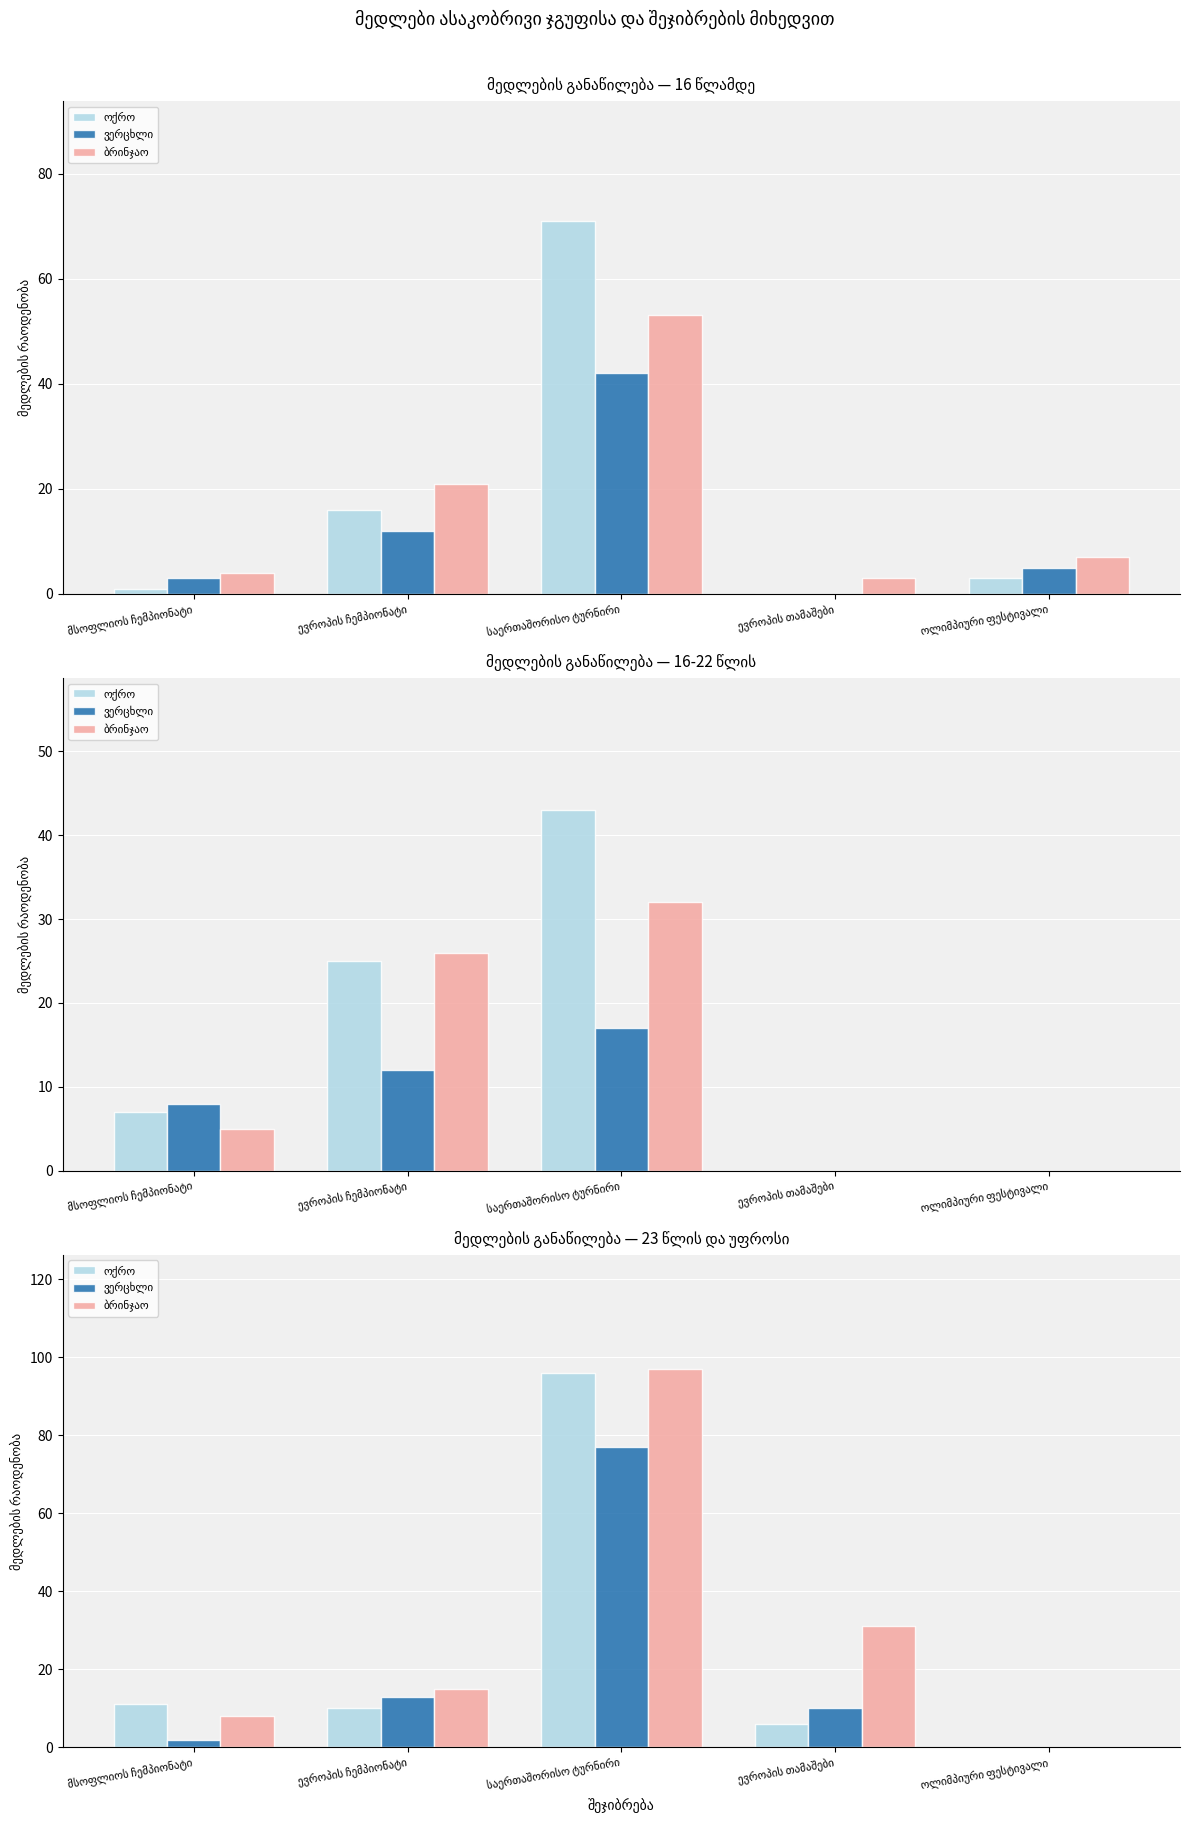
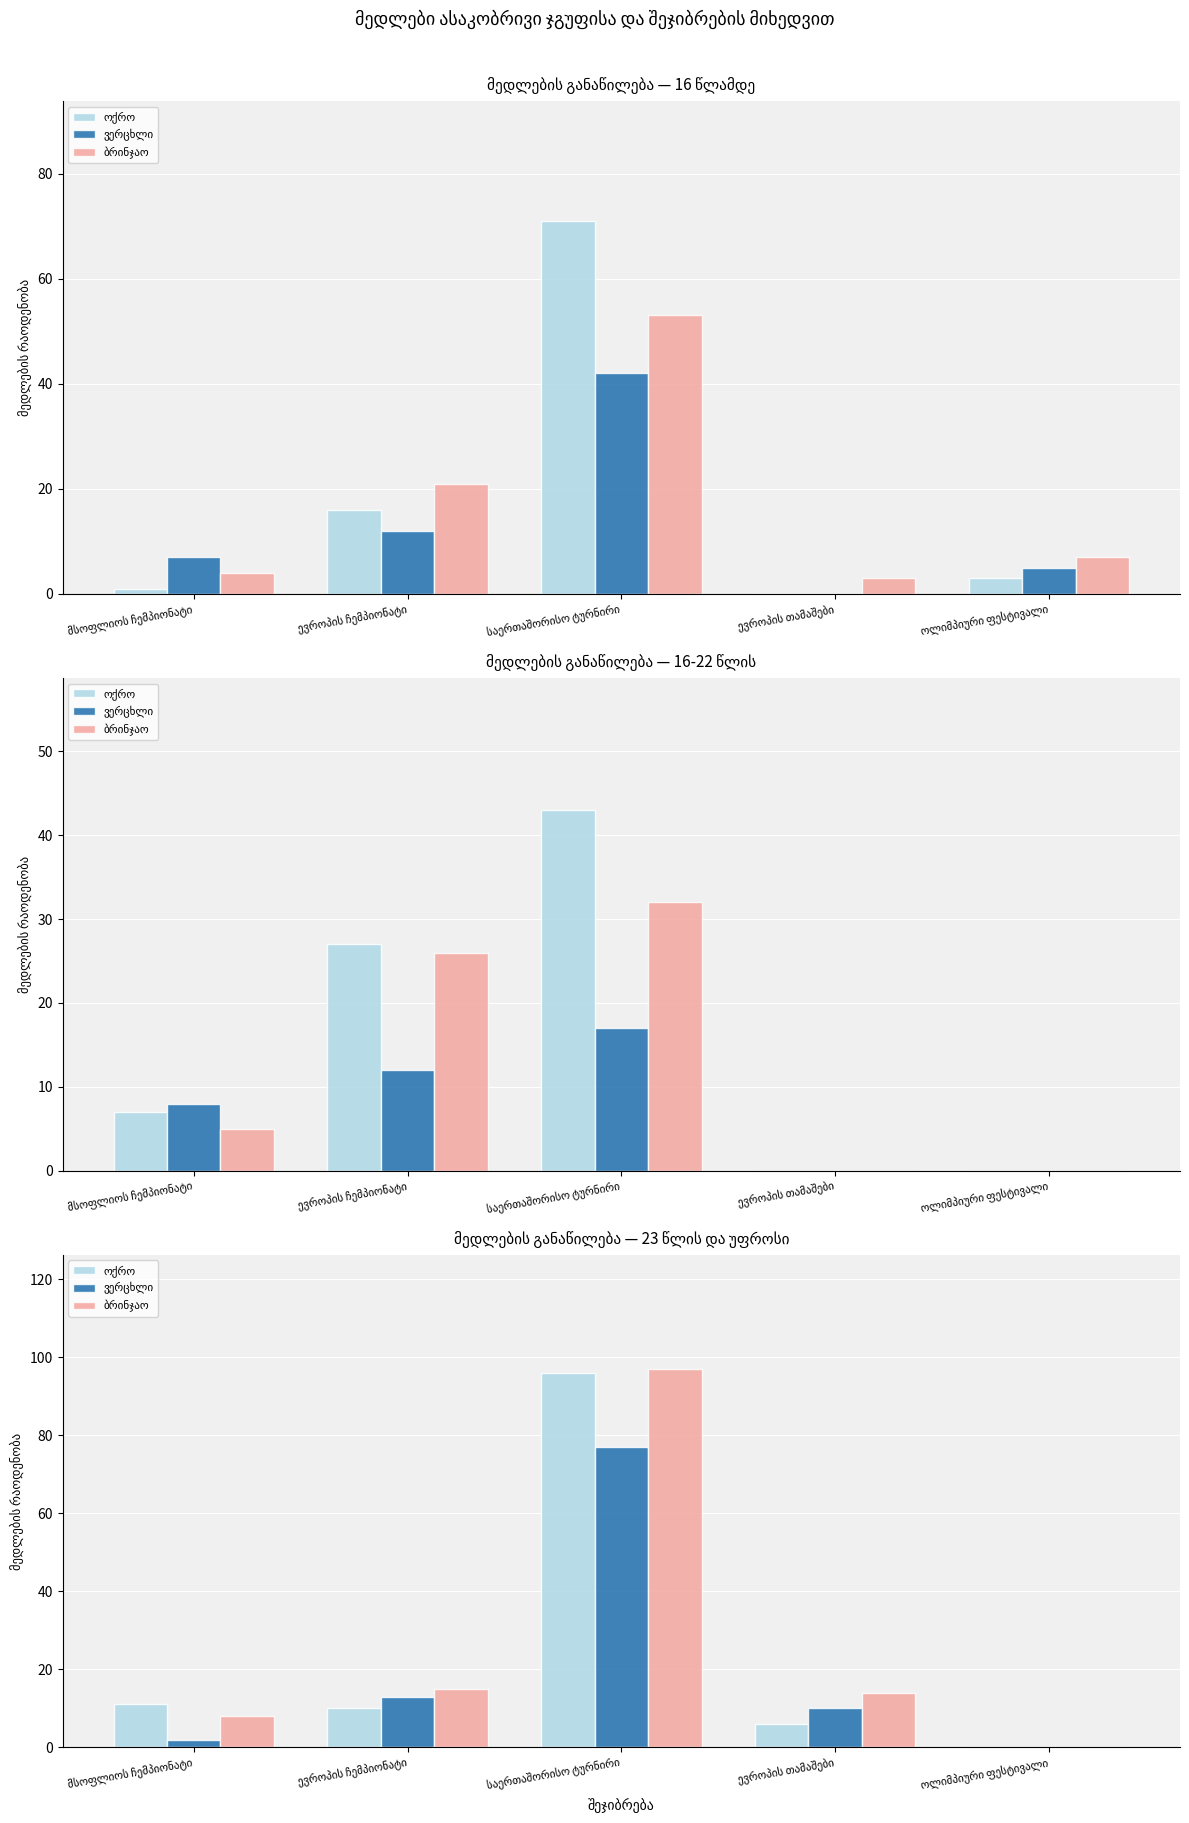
მედლების განაწილება — 16 წლამდე, ვერცხლი, მსოფლიოს ჩემპიონატი: 3 -> 7
მედლების განაწილება — 16-22 წლის, ოქრო, ევროპის ჩემპიონატი: 25 -> 27
მედლების განაწილება — 23 წლის და უფროსი, ბრინჯაო, ევროპის თამაშები: 31 -> 14
